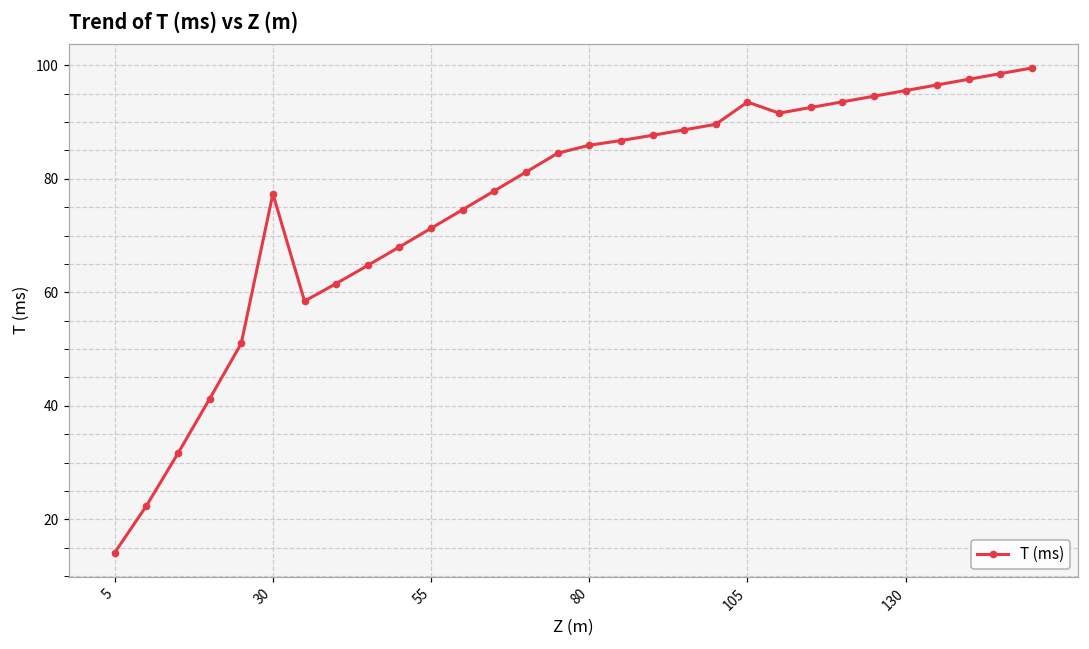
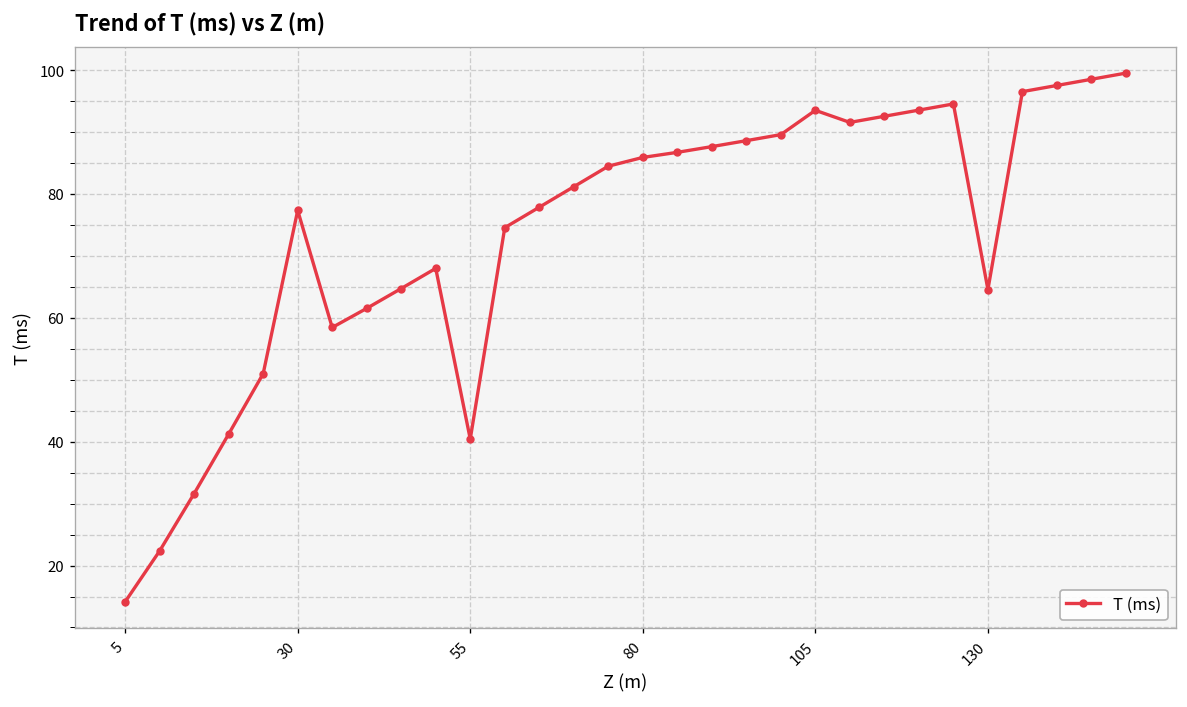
55: 71 -> 40
130: 96 -> 65
